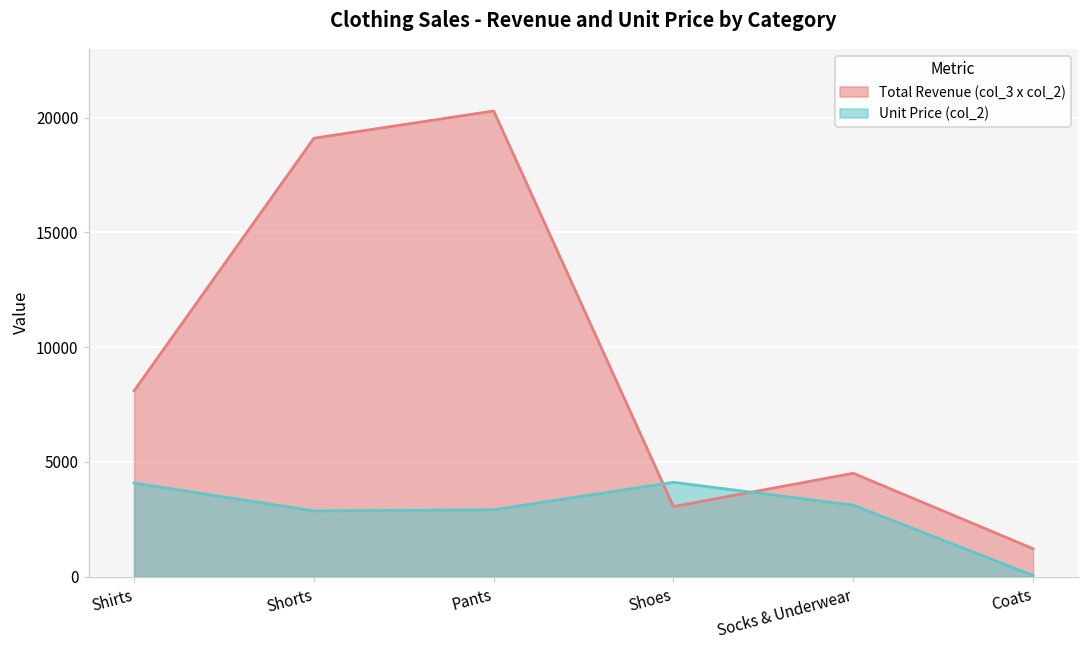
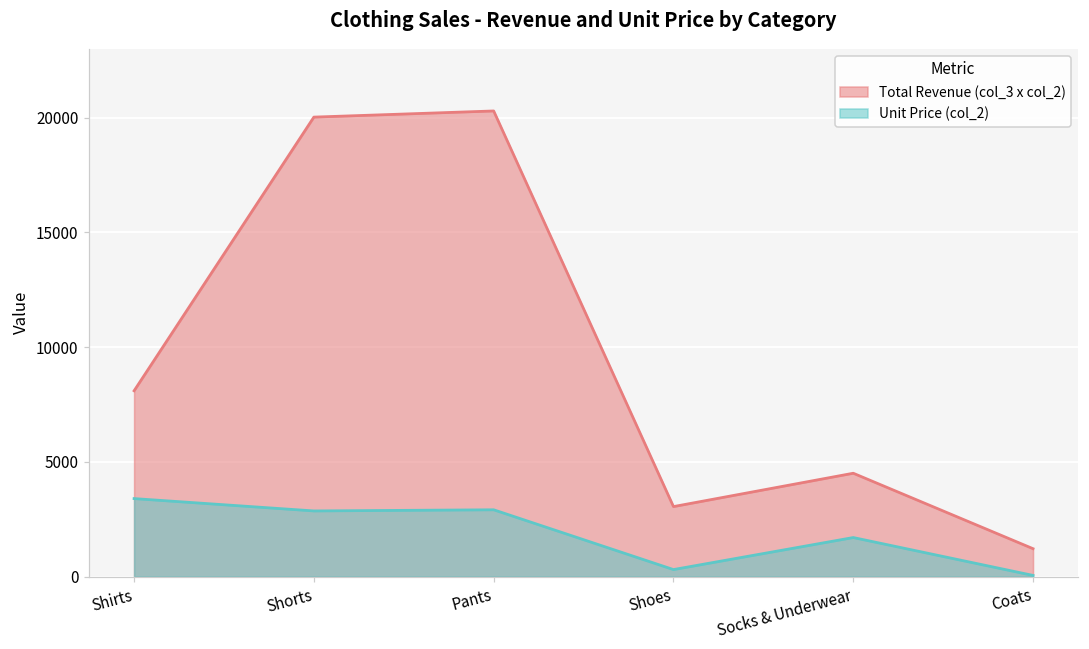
Unit Price (col_2), Shirts: 4100 -> 3400
Total Revenue (col_3 x col_2), Shorts: 19100 -> 20000
Unit Price (col_2), Shoes: 4100 -> 300
Unit Price (col_2), Socks & Underwear: 3100 -> 1700
